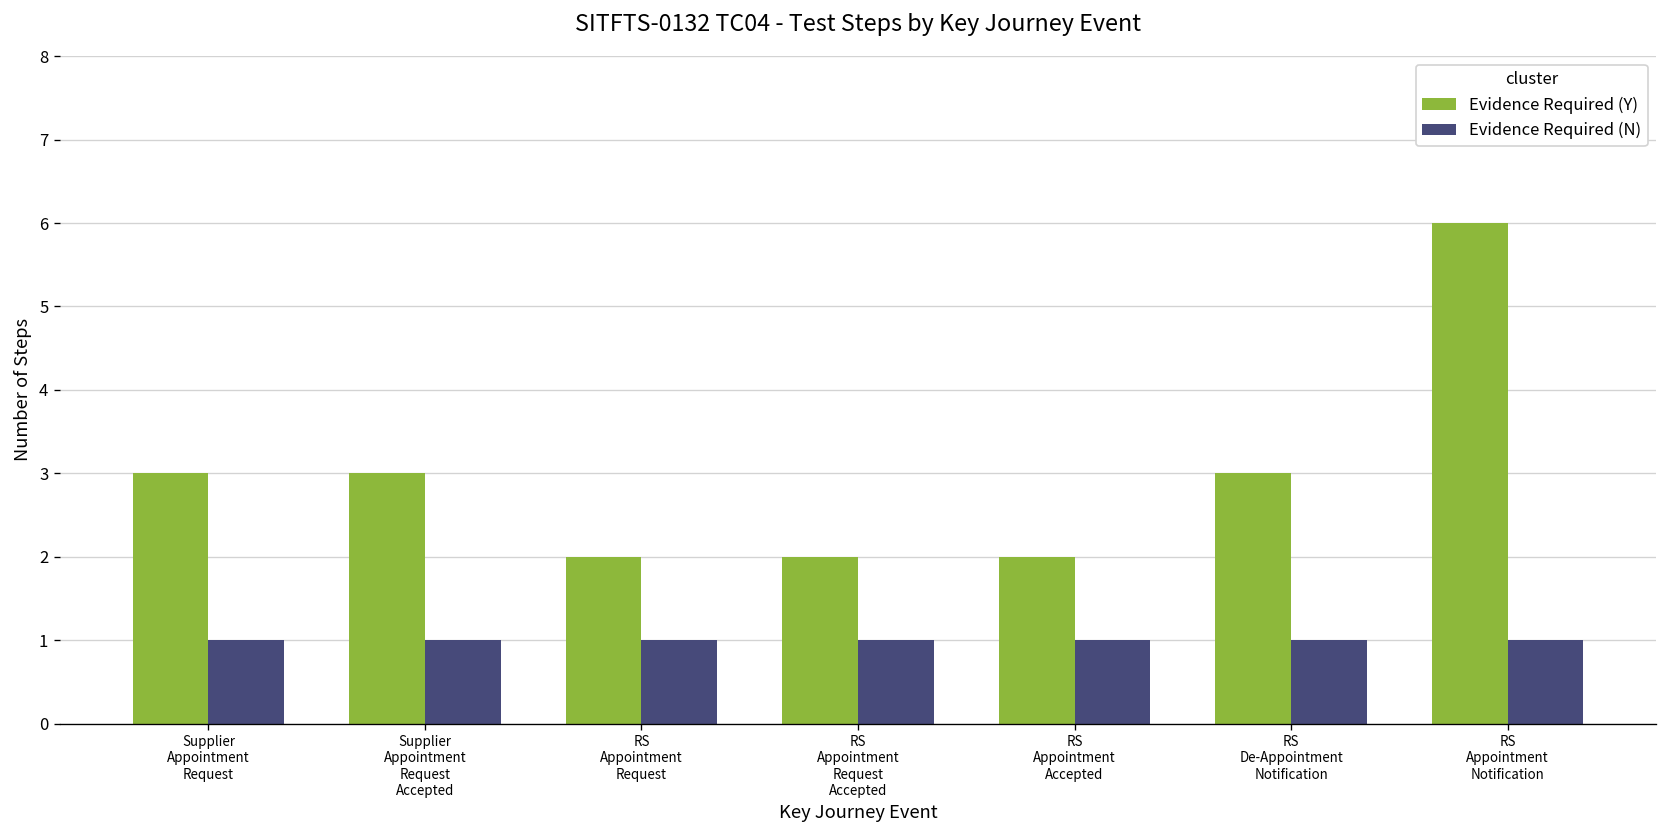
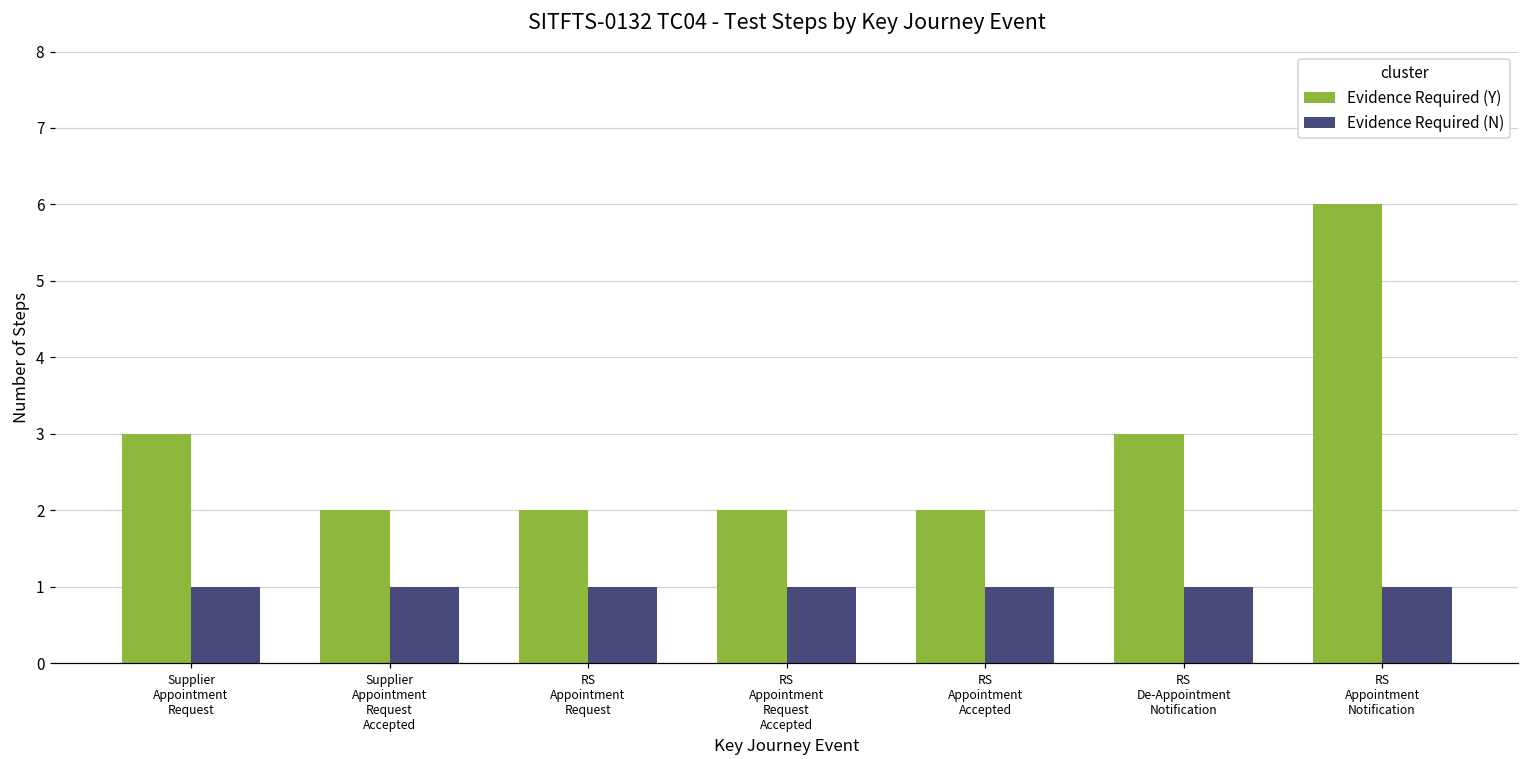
Evidence Required (Y), Supplier Appointment Request Accepted: 3 -> 2
